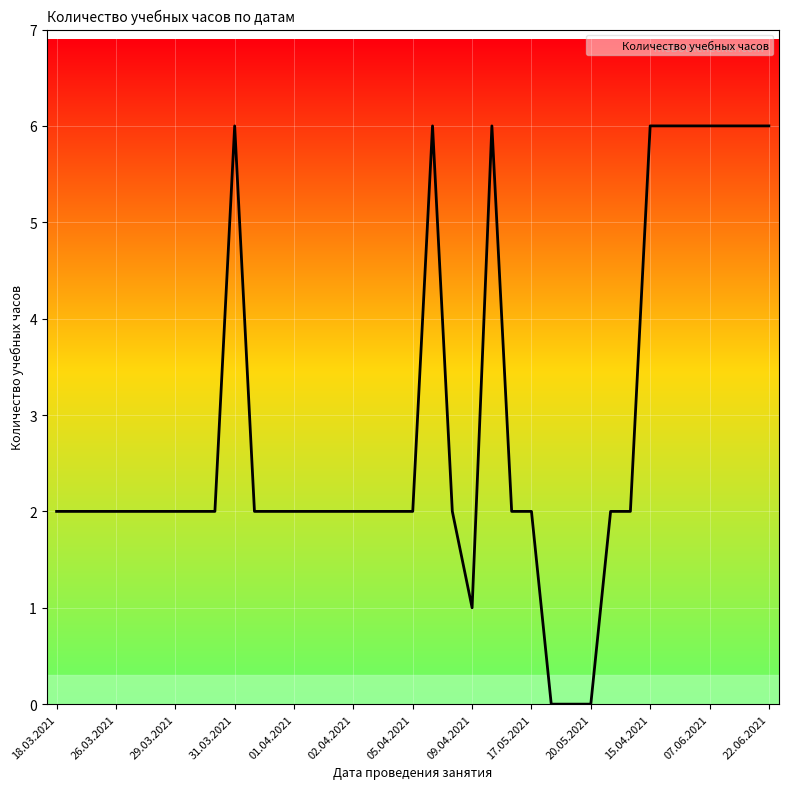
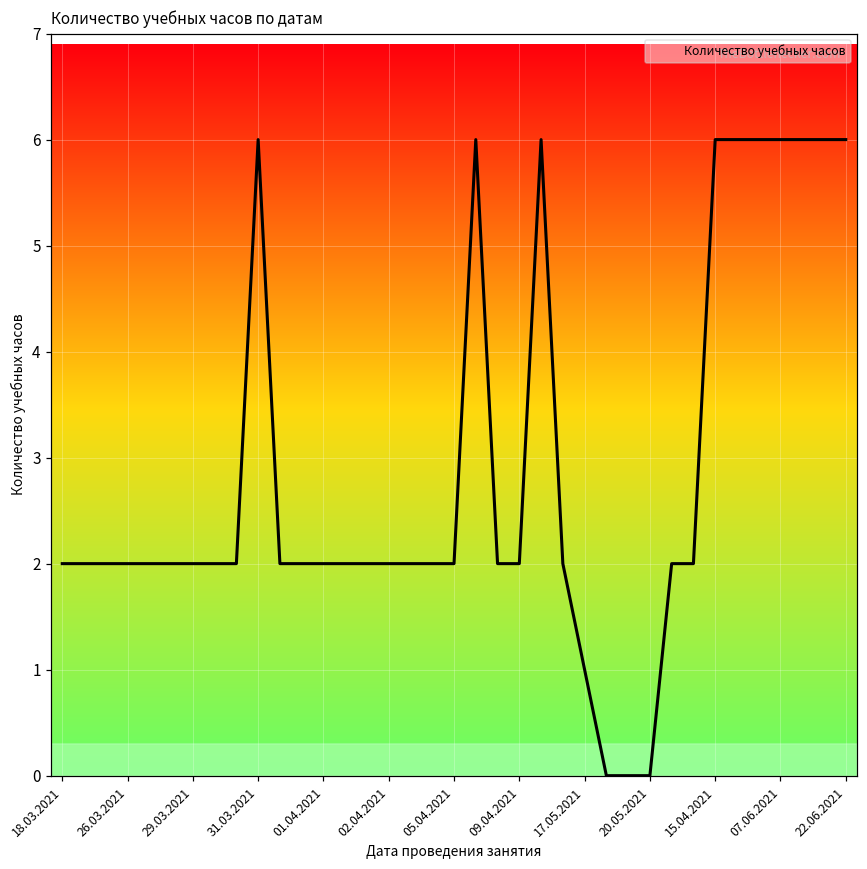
09.04.2021: 1 -> 2
17.05.2021: 2 -> 1
